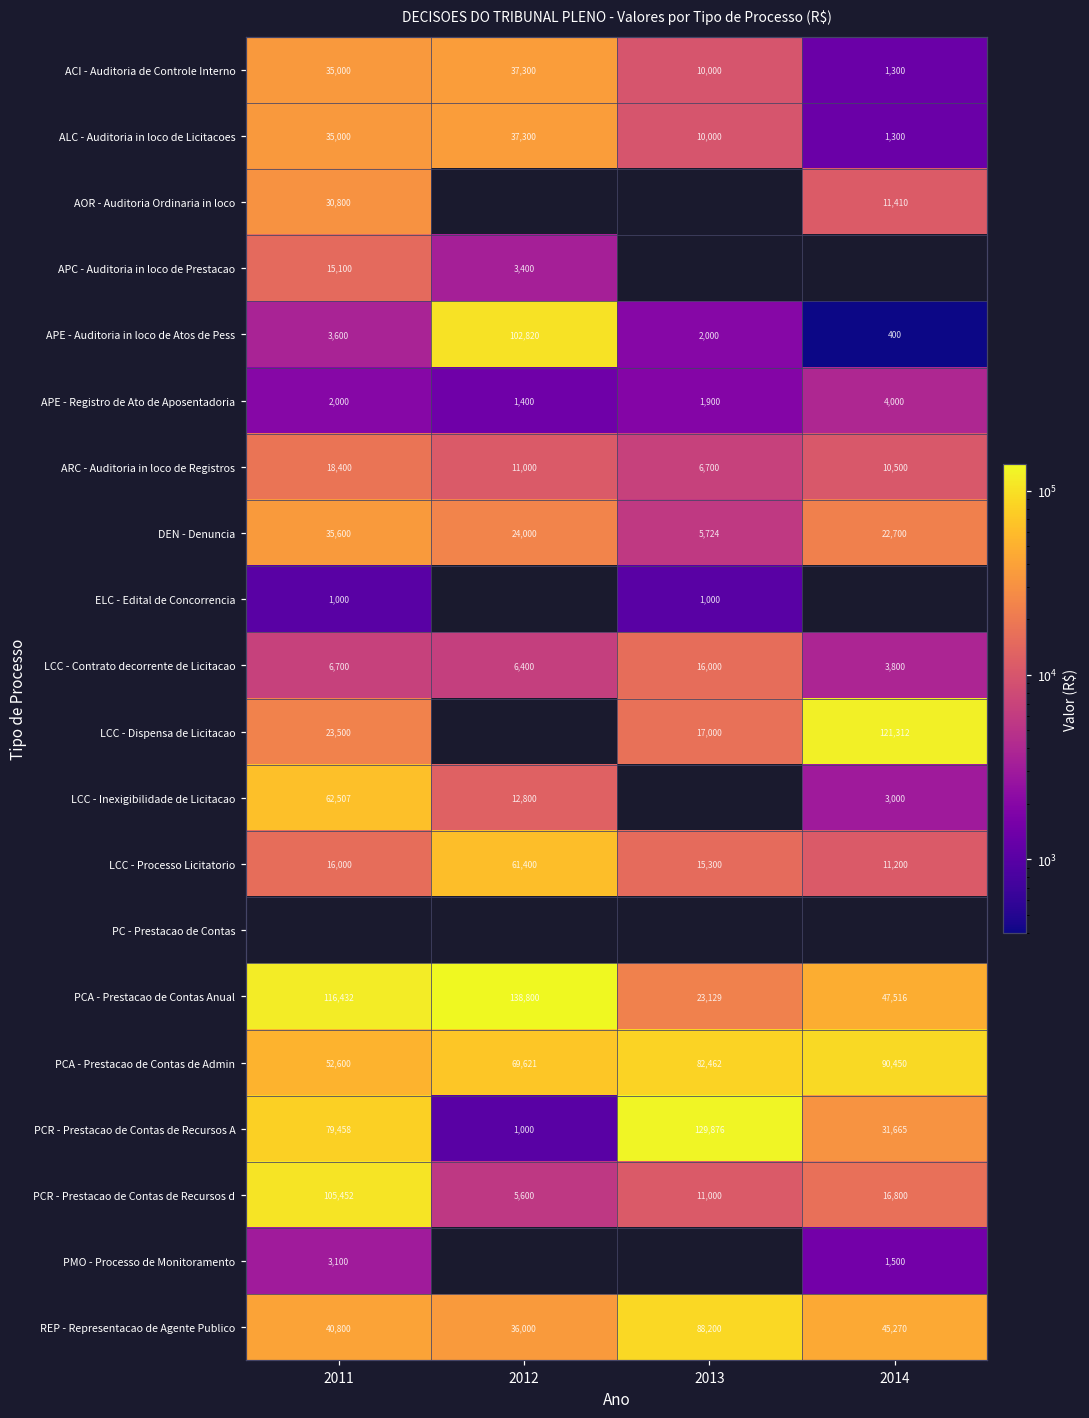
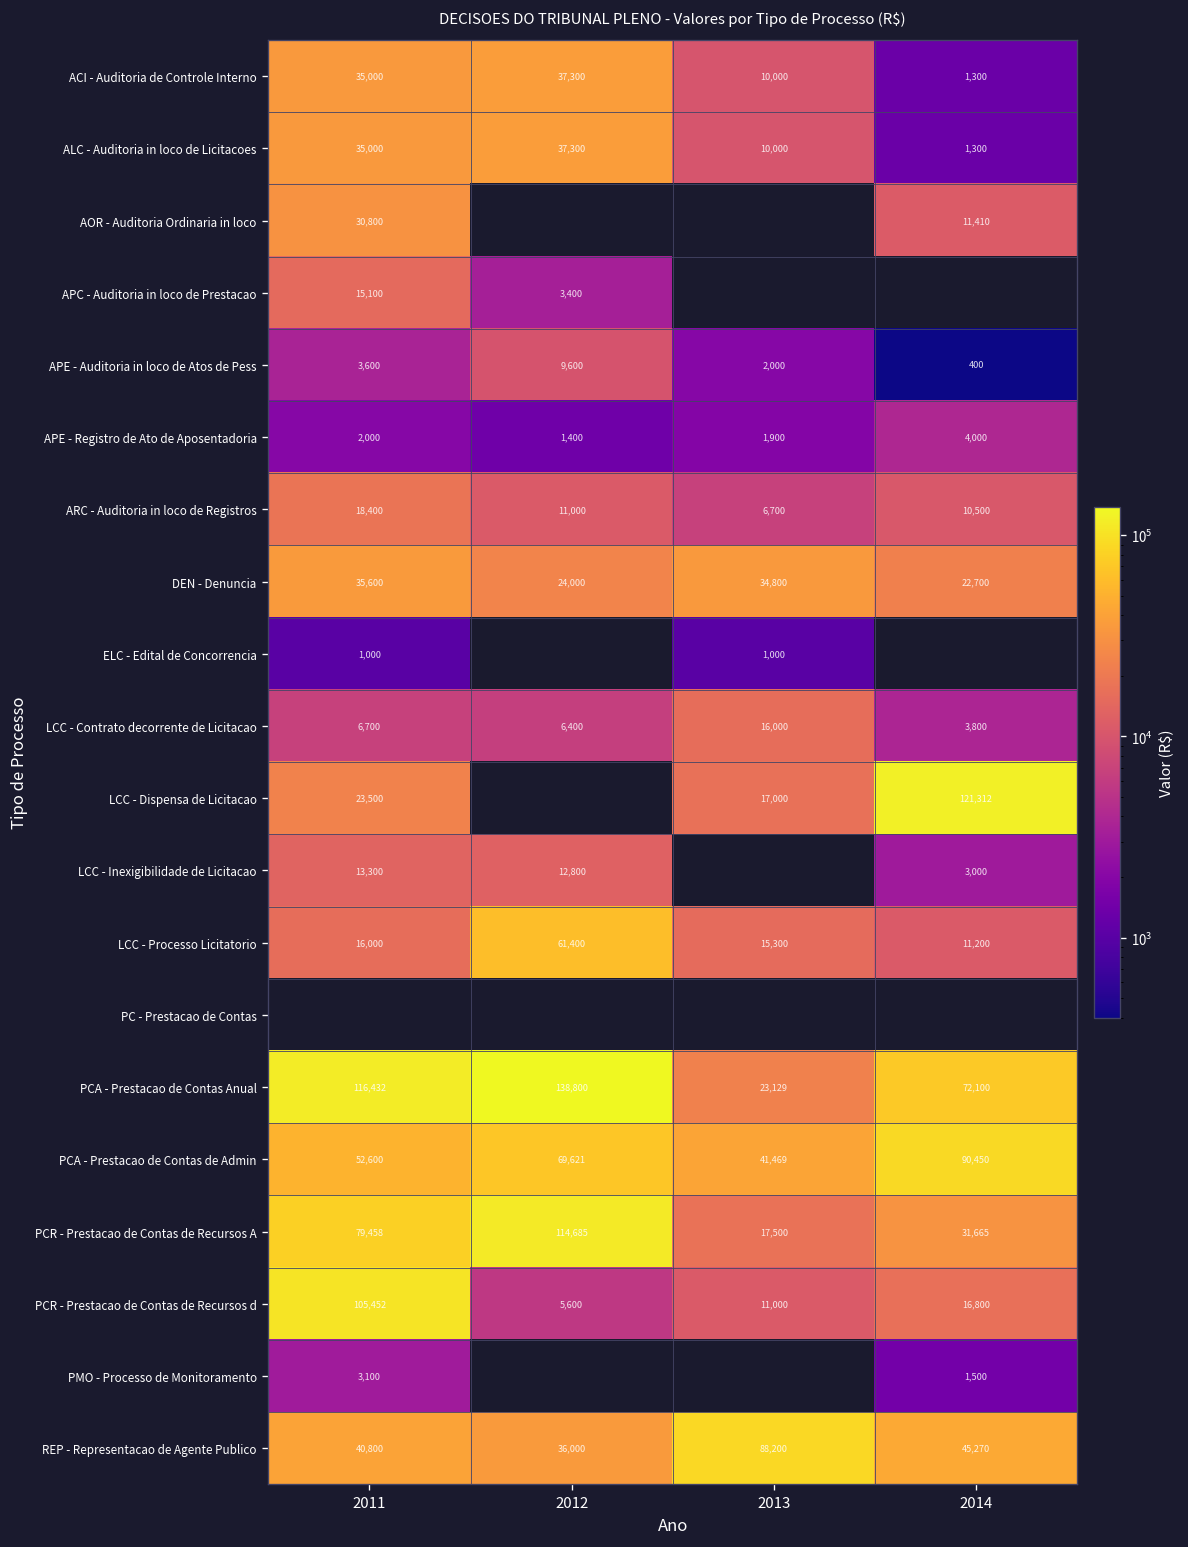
APE - Auditoria in loco de Atos de Pess, 2012: 102,820 -> 9,600
DEN - Denuncia, 2013: 5,724 -> 34,800
LCC - Inexigibilidade de Licitacao, 2011: 62,507 -> 13,300
PCA - Prestacao de Contas Anual, 2014: 47,516 -> 72,100
PCA - Prestacao de Contas de Admin, 2013: 82,462 -> 41,469
PCR - Prestacao de Contas de Recursos A, 2012: 1,000 -> 114,685
PCR - Prestacao de Contas de Recursos A, 2013: 129,876 -> 17,500
